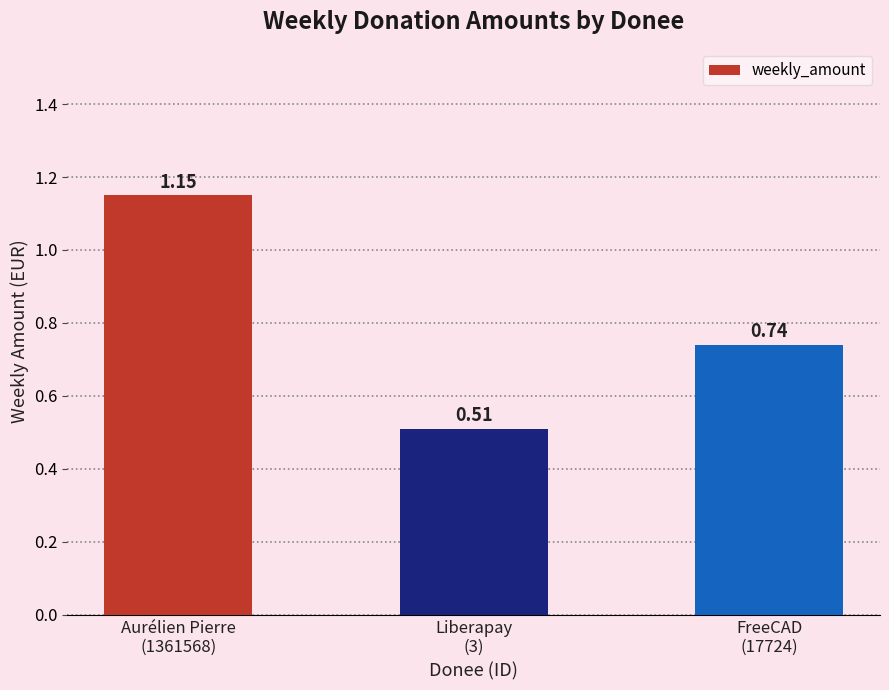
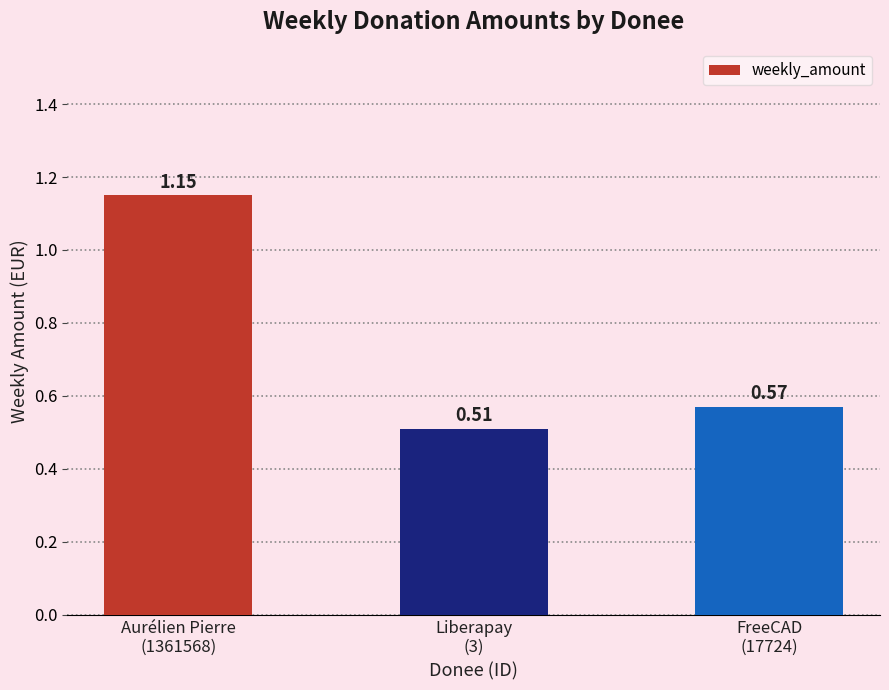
FreeCAD (17724): 0.74 -> 0.57
